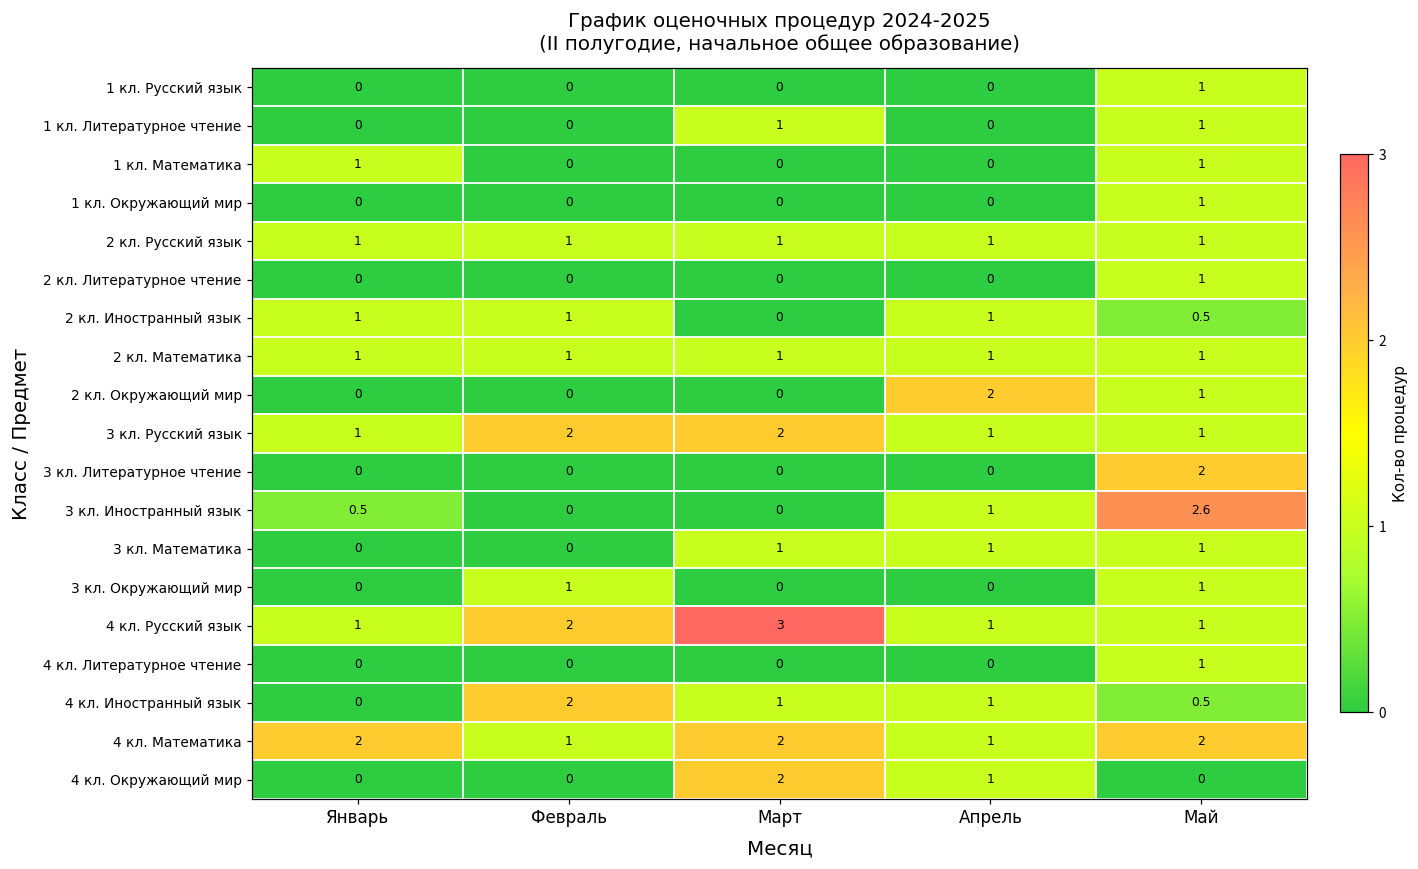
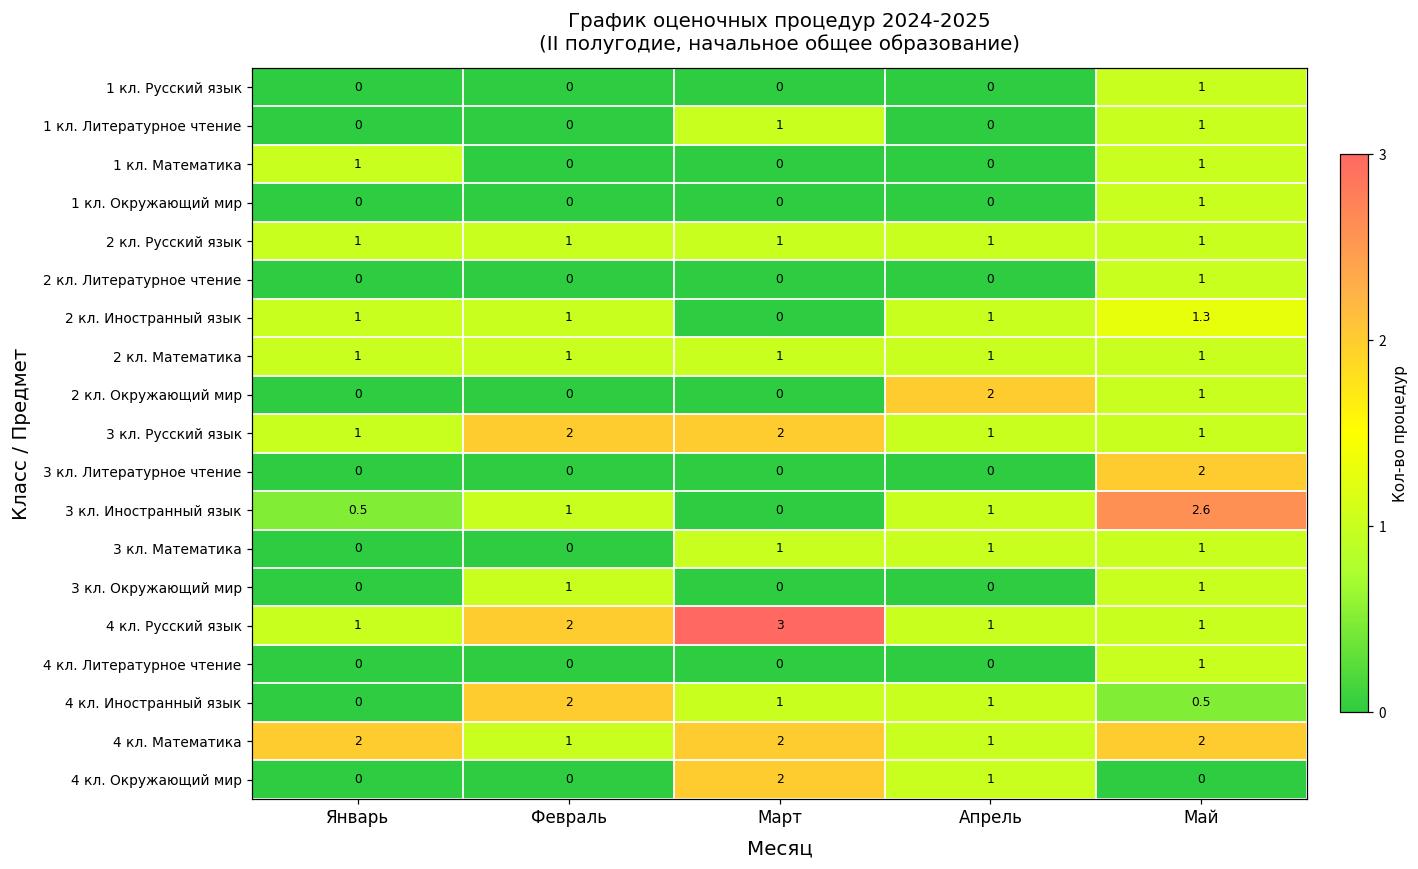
2 кл. Иностранный язык, Май: 0.5 -> 1.3
3 кл. Иностранный язык, Февраль: 0 -> 1
